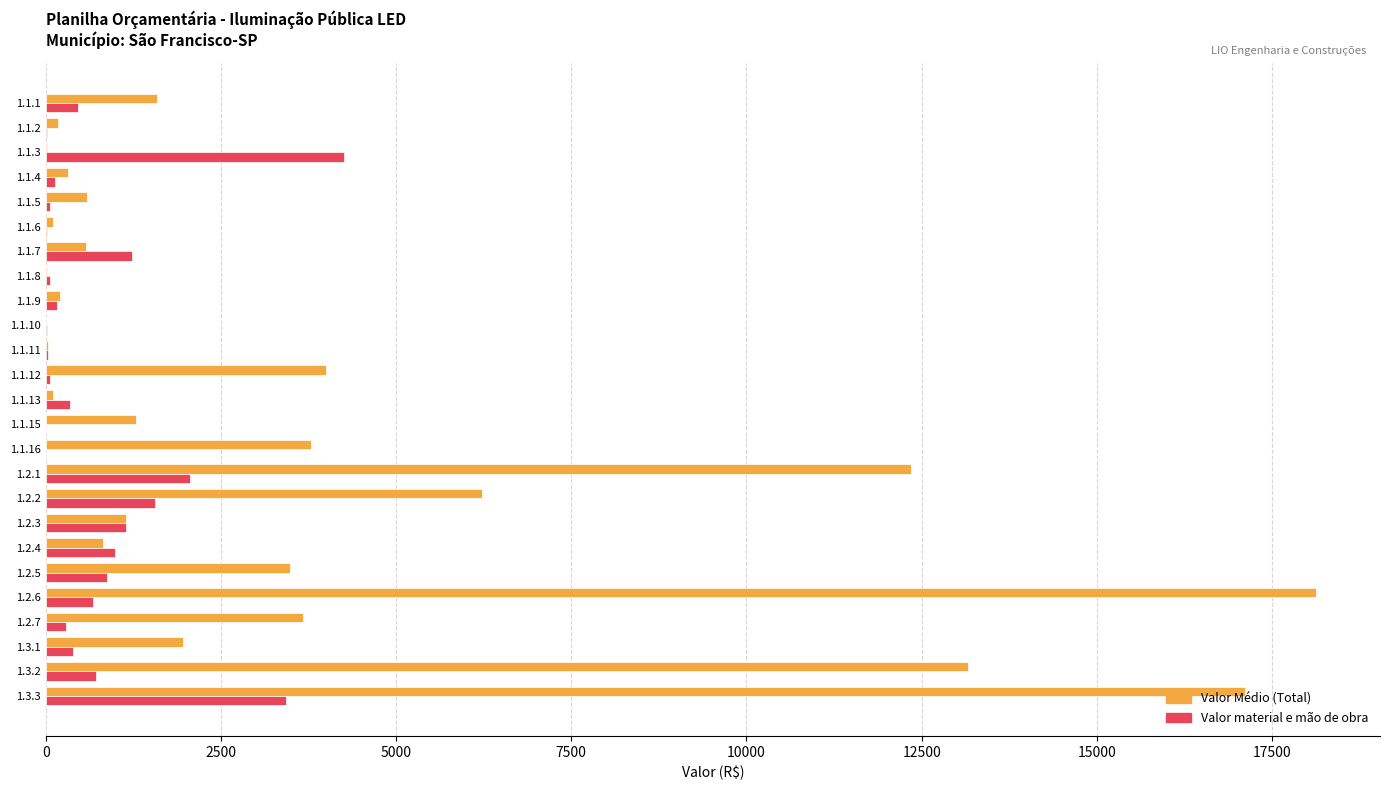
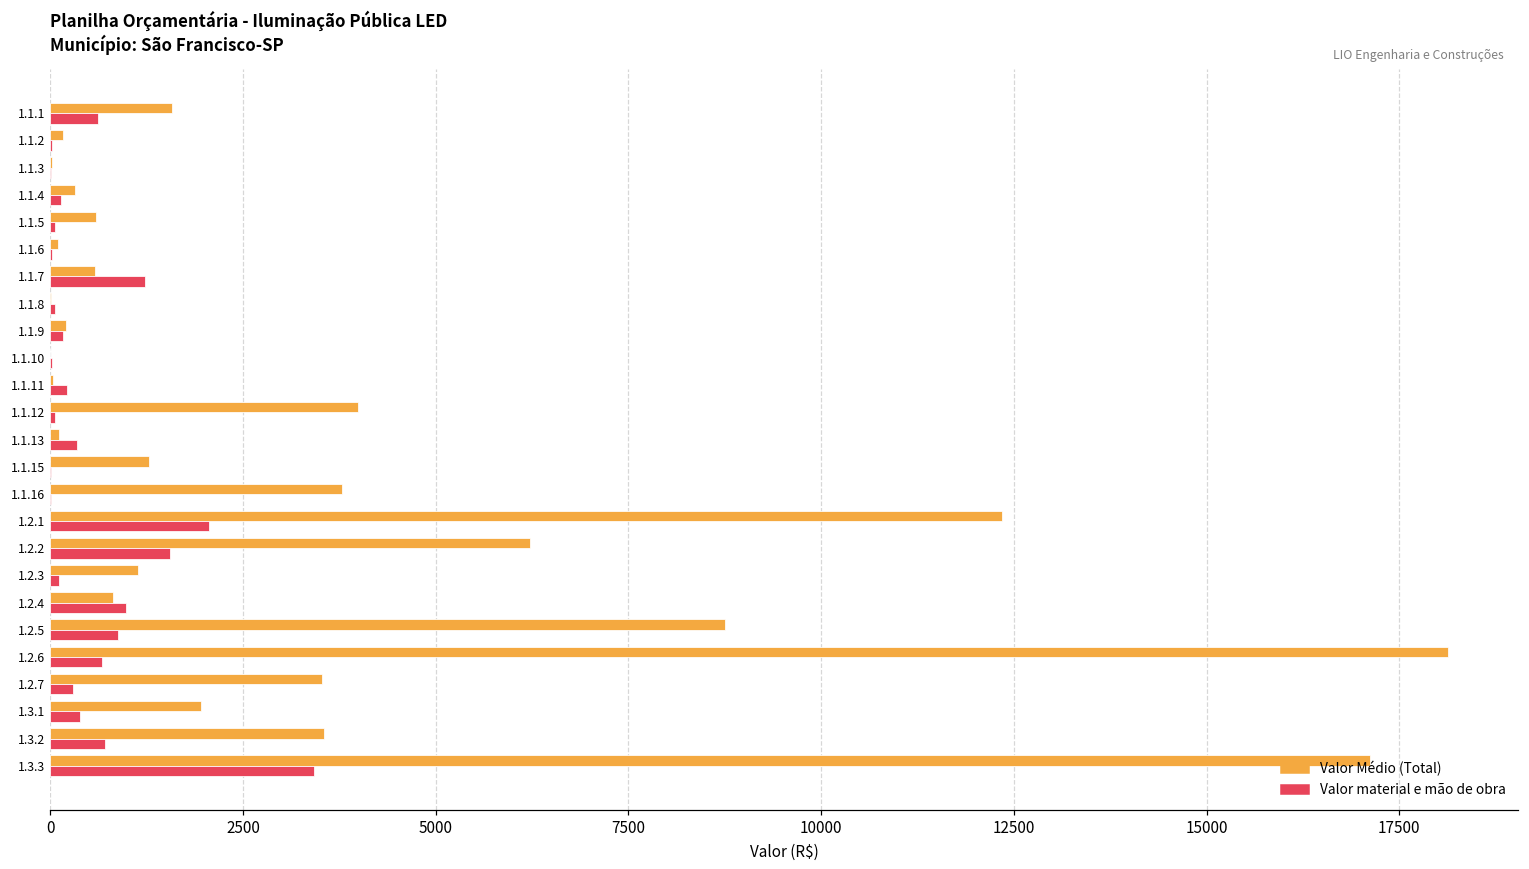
Valor material e mão de obra, 1.1.1: 500 -> 600
Valor material e mão de obra, 1.1.3: 4300 -> 0
Valor material e mão de obra, 1.1.11: 0 -> 200
Valor material e mão de obra, 1.2.3: 1100 -> 100
Valor Médio (Total), 1.2.5: 3500 -> 8800
Valor Médio (Total), 1.2.7: 3700 -> 3500
Valor Médio (Total), 1.3.2: 13200 -> 3600
